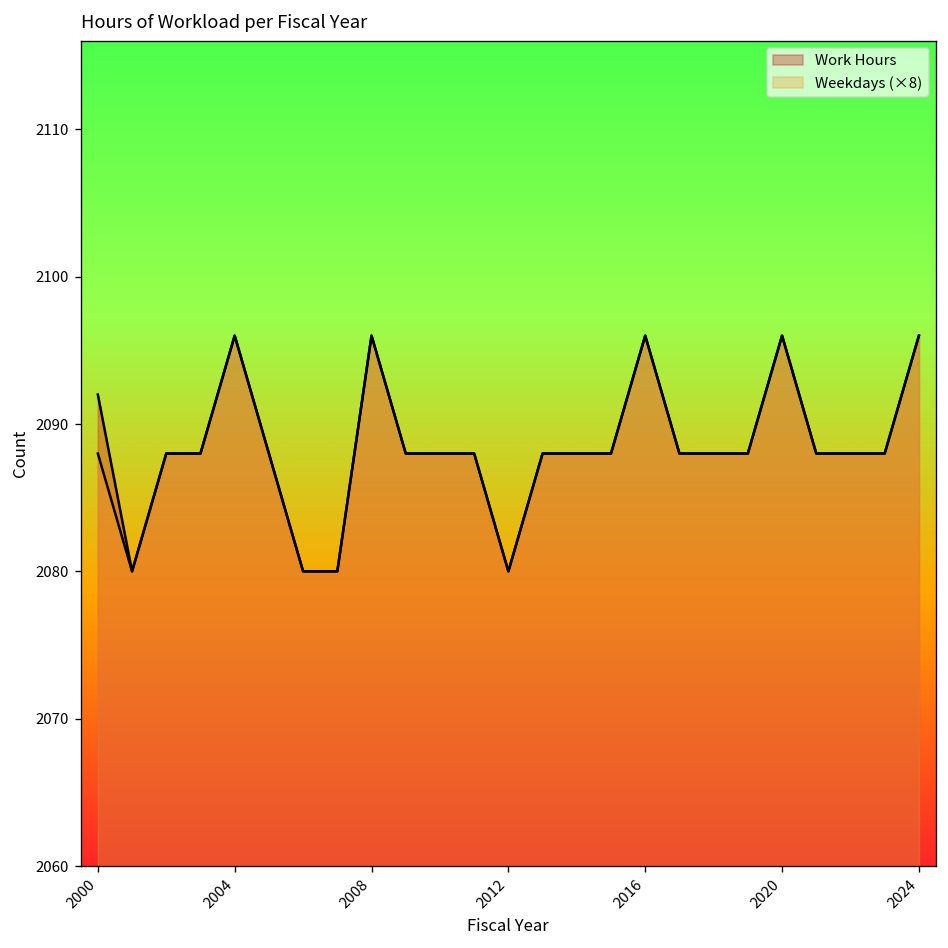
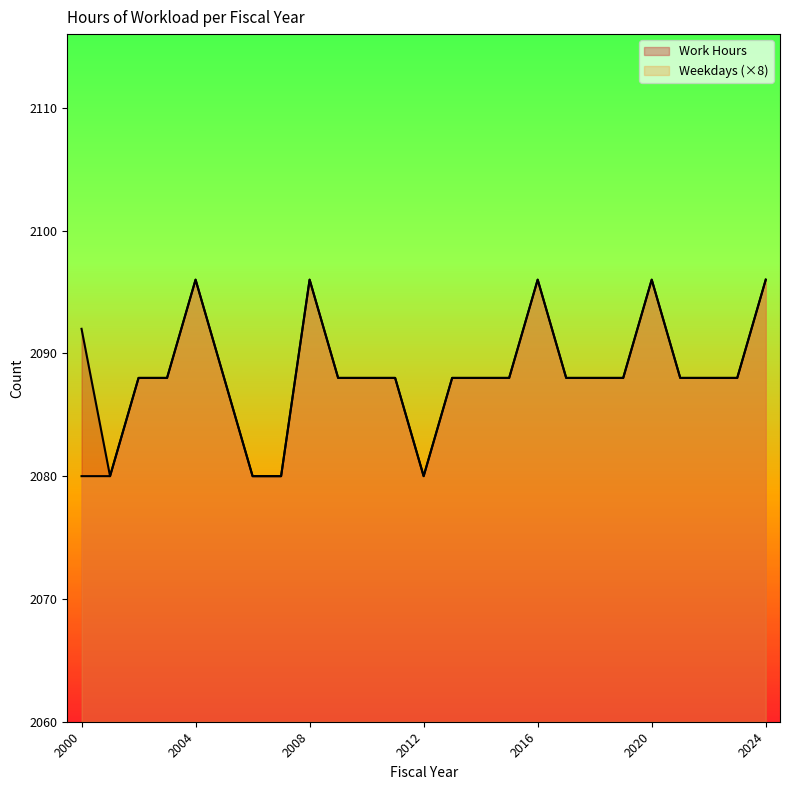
Weekdays (×8), 2000: 2088.0 -> 2080.0
